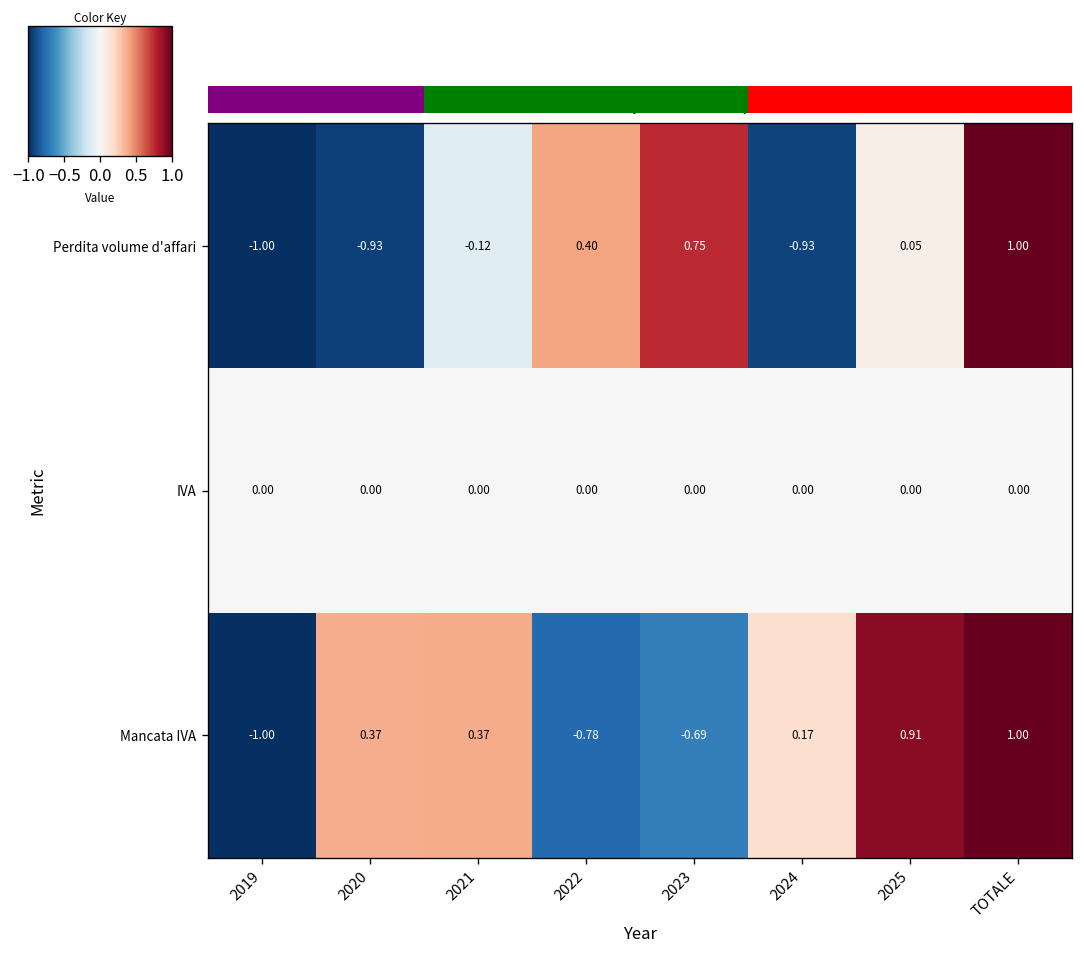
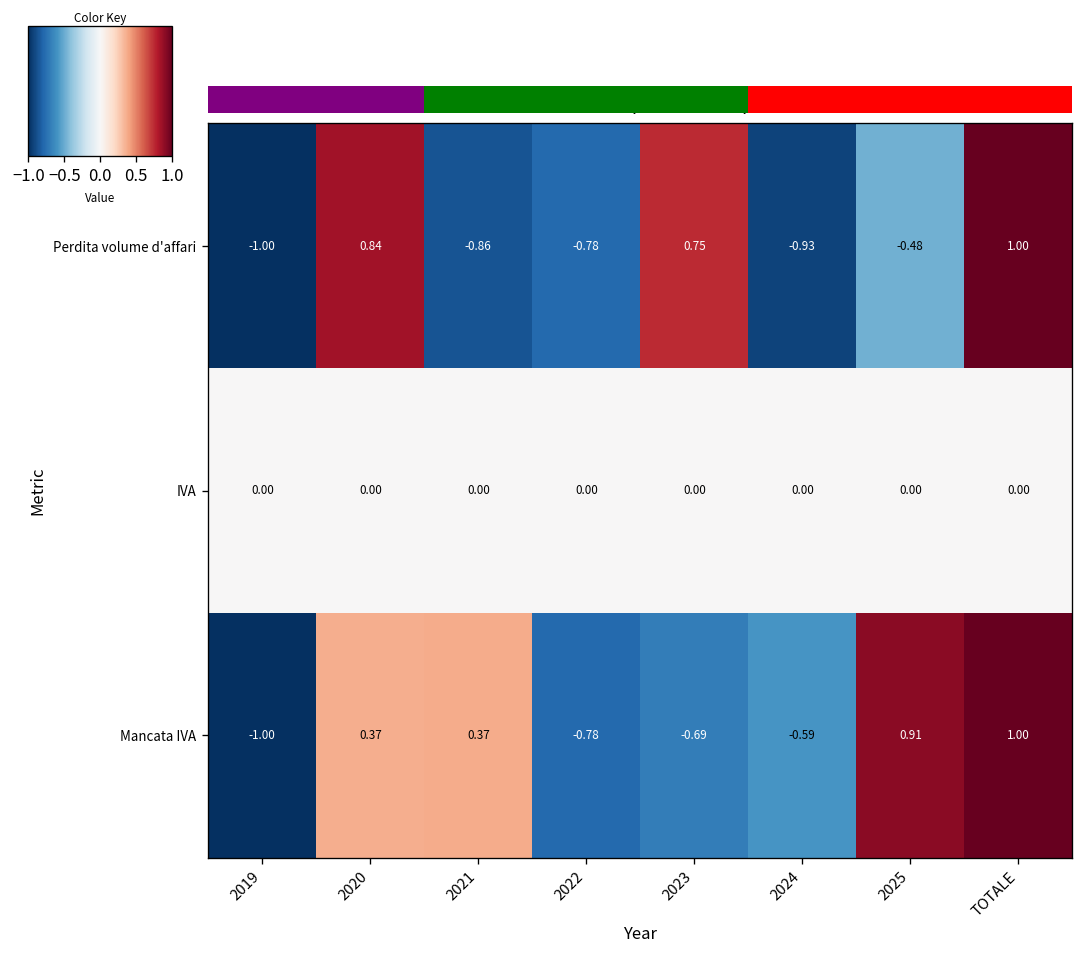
Financial Impact Heatmap, Perdita volume d'affari, 2020: -0.93 -> 0.84
Financial Impact Heatmap, Perdita volume d'affari, 2021: -0.12 -> -0.86
Financial Impact Heatmap, Perdita volume d'affari, 2022: 0.40 -> -0.78
Financial Impact Heatmap, Perdita volume d'affari, 2025: 0.05 -> -0.48
Financial Impact Heatmap, Mancata IVA, 2024: 0.17 -> -0.59
